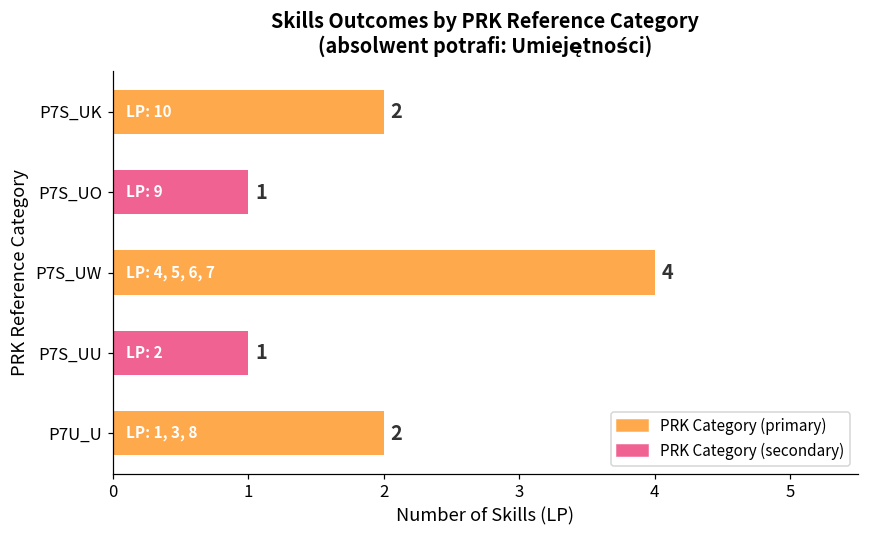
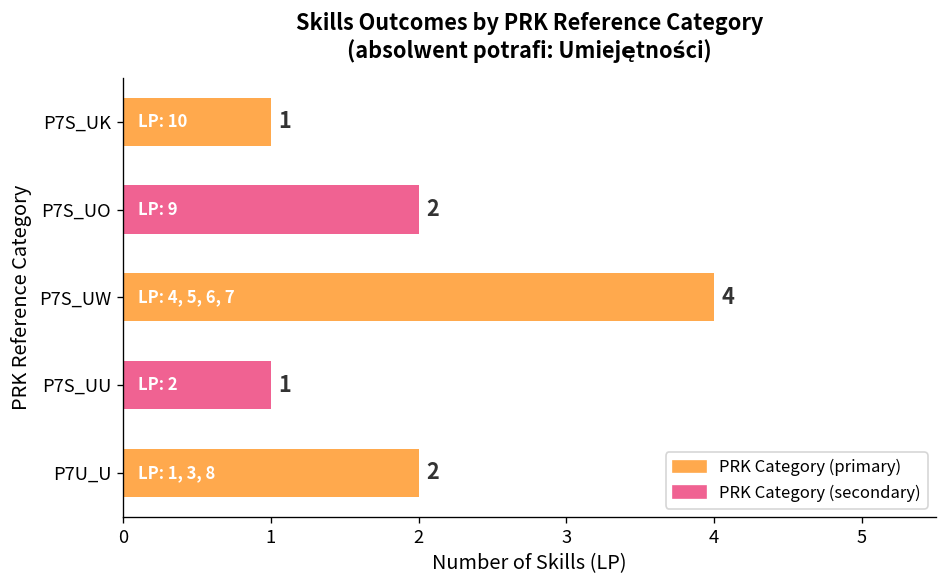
P7S_UK: 2 -> 1
P7S_UO: 1 -> 2
